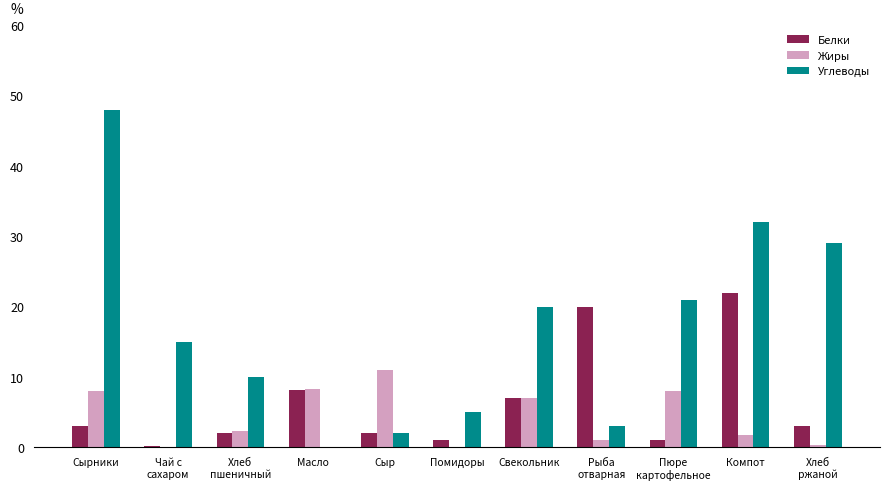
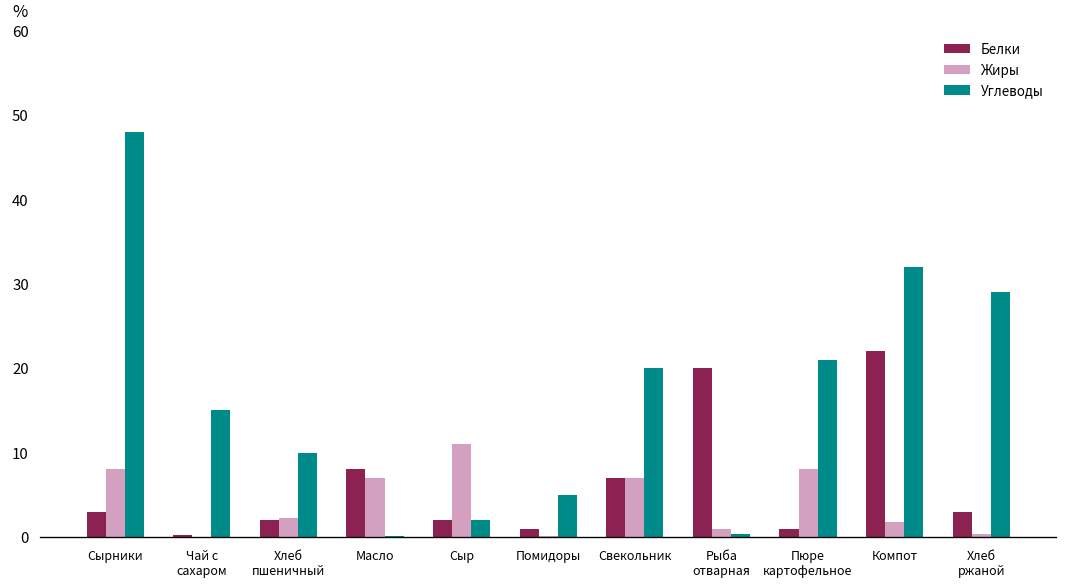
Жиры, Масло: 8 -> 7
Углеводы, Рыба отварная: 3 -> 0
